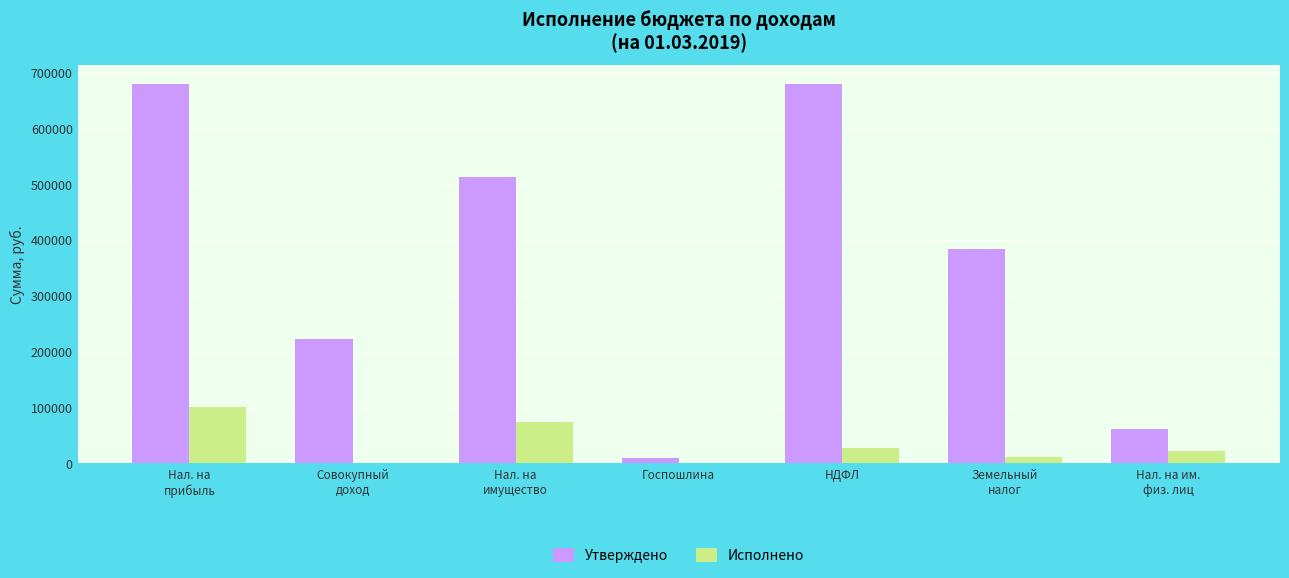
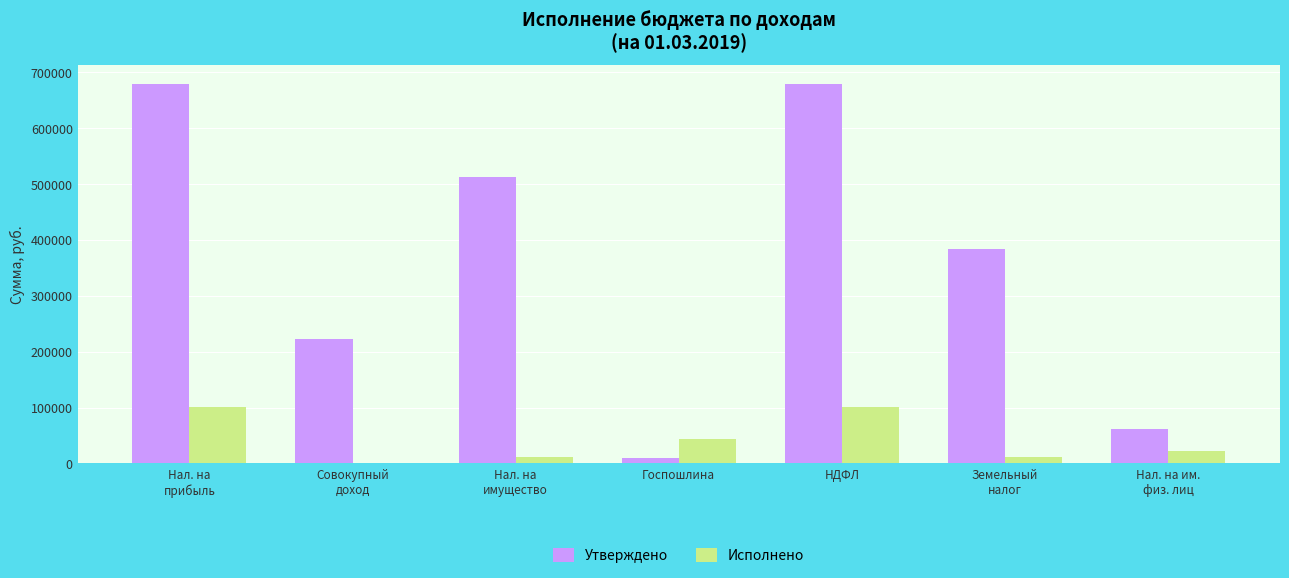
Исполнено, Нал. на имущество: 70000 -> 10000
Исполнено, Госпошлина: 0 -> 40000
Исполнено, НДФЛ: 30000 -> 100000
